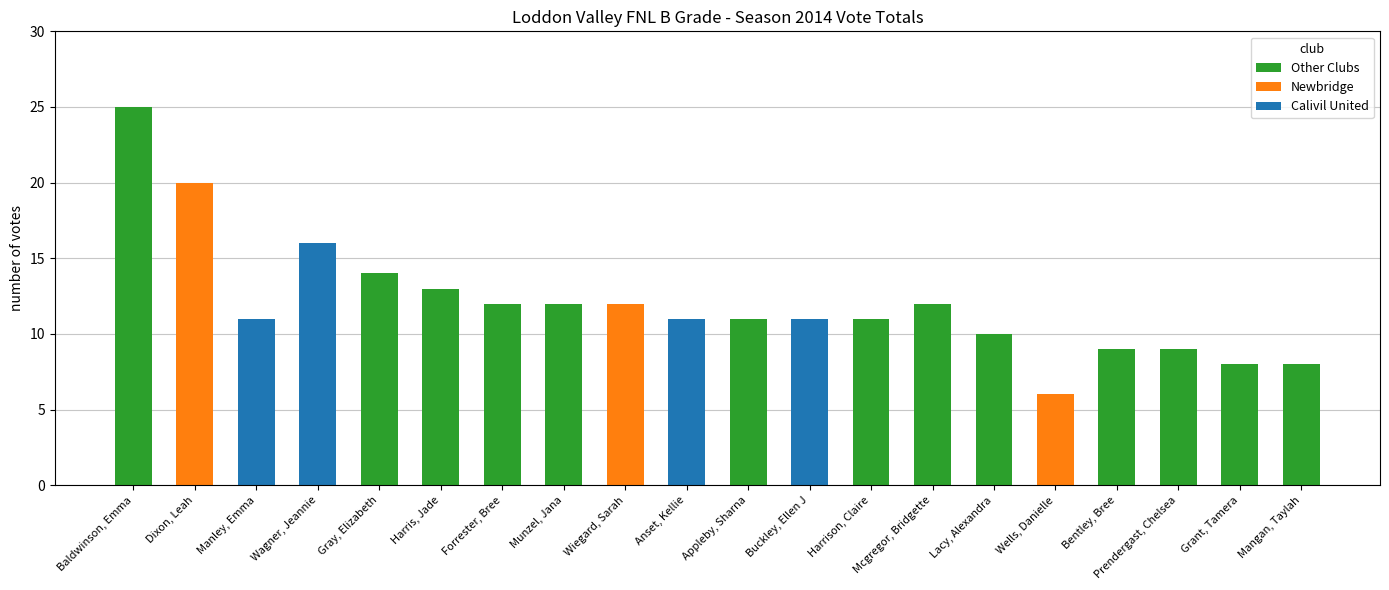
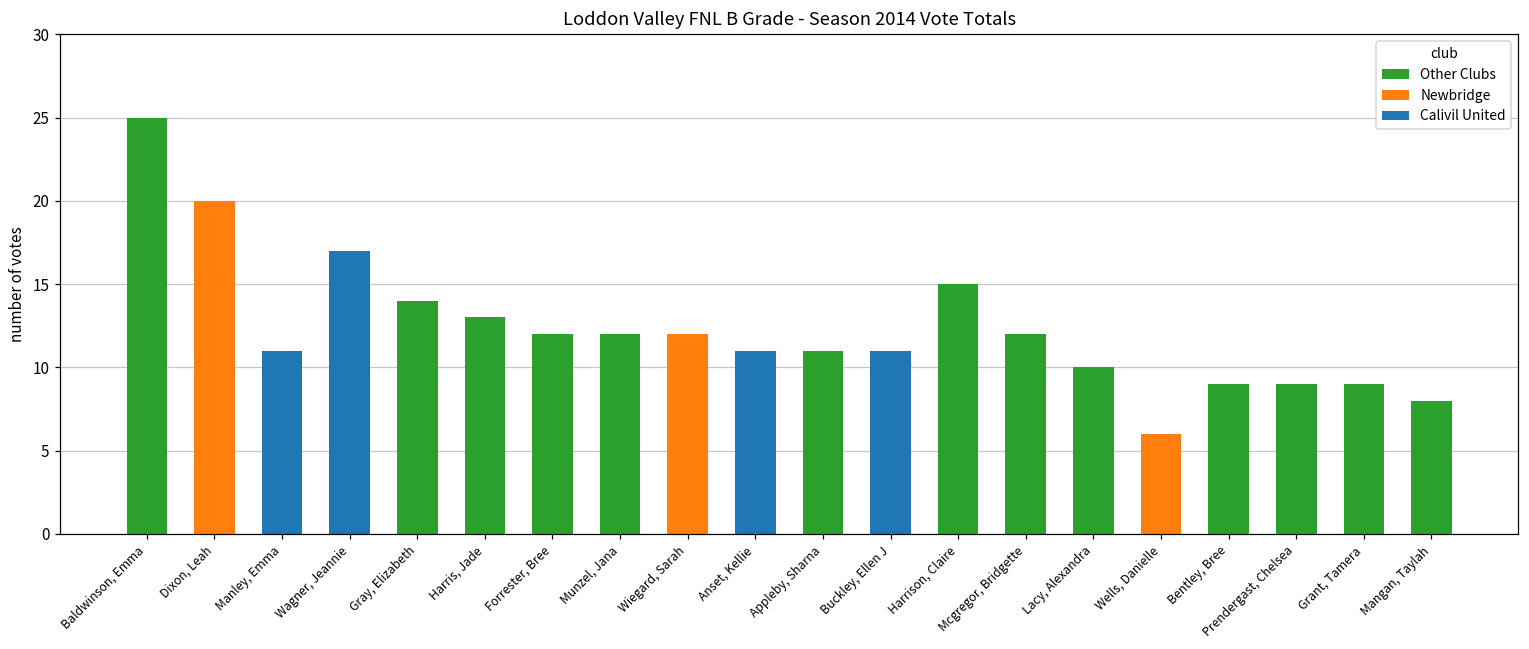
Wagner, Jeannie: 16 -> 17
Harrison, Claire: 11 -> 15
Grant, Tamera: 8 -> 9
